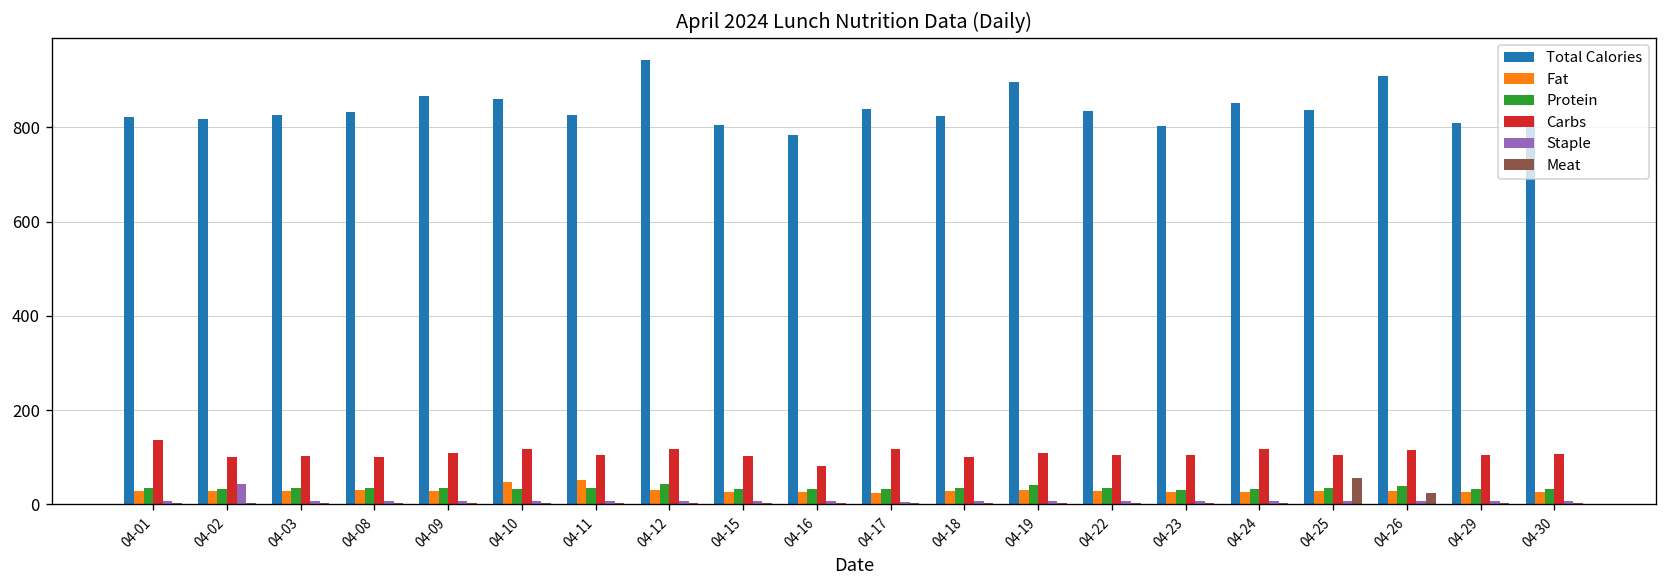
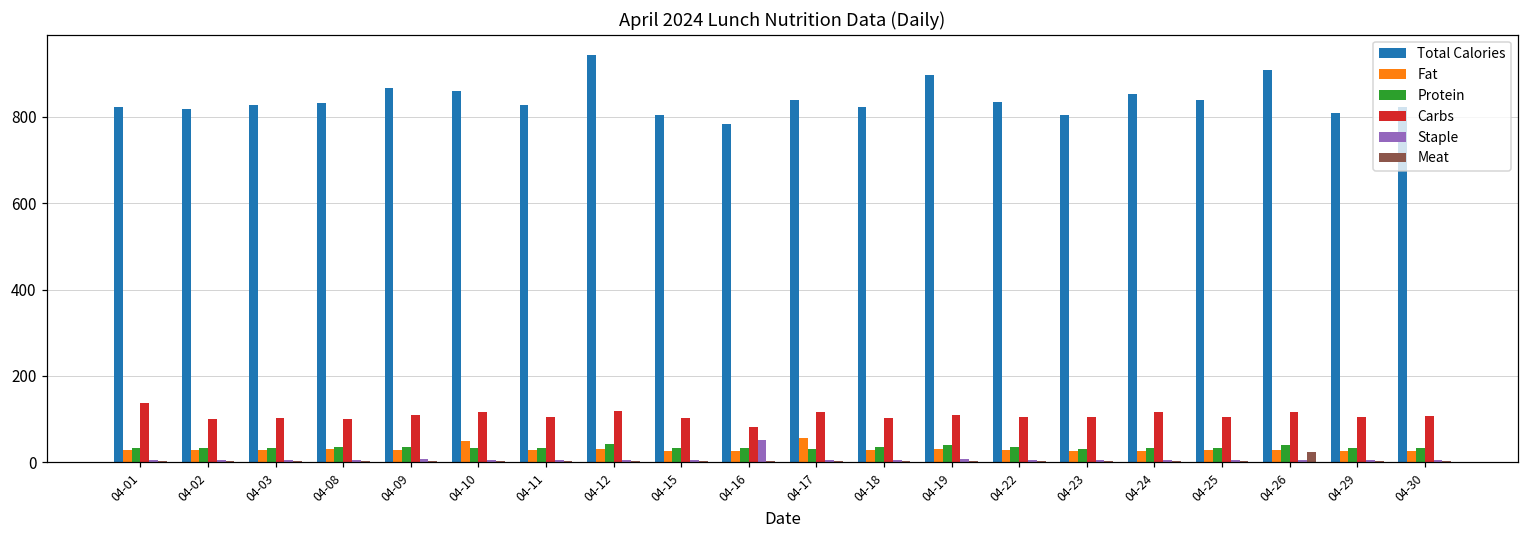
Staple, 04-02: 40 -> 10
Fat, 04-11: 50 -> 30
Staple, 04-16: 10 -> 50
Fat, 04-17: 30 -> 60
Meat, 04-25: 60 -> 0
